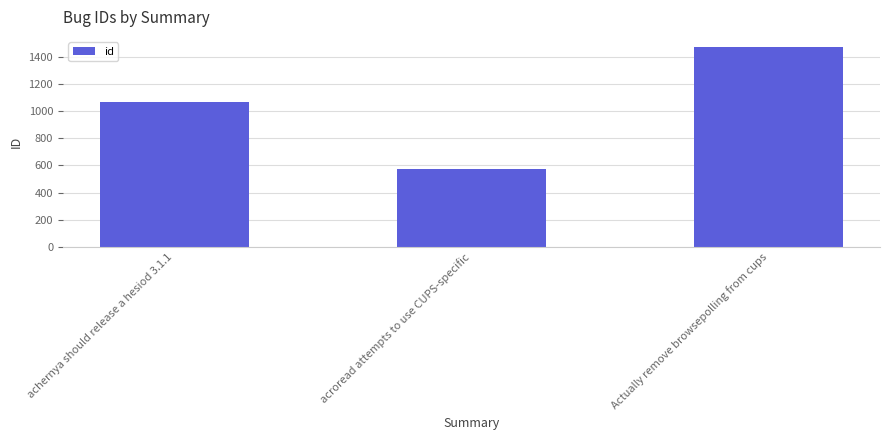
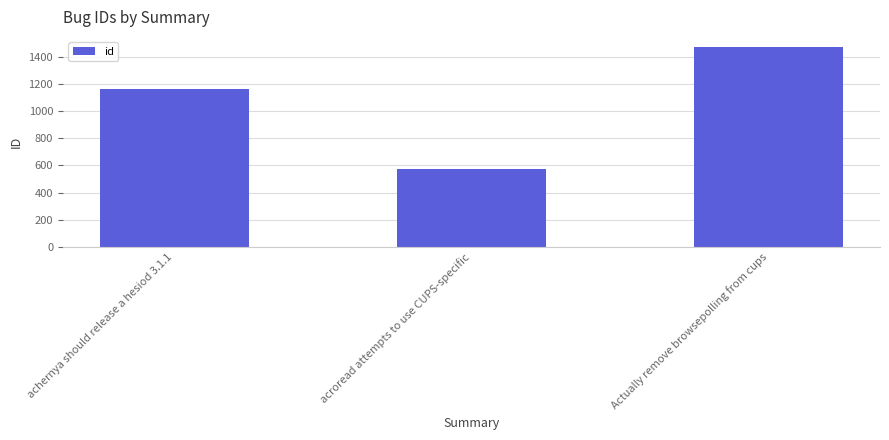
achernya should release a hesiod 3.1.1: 1060 -> 1160
